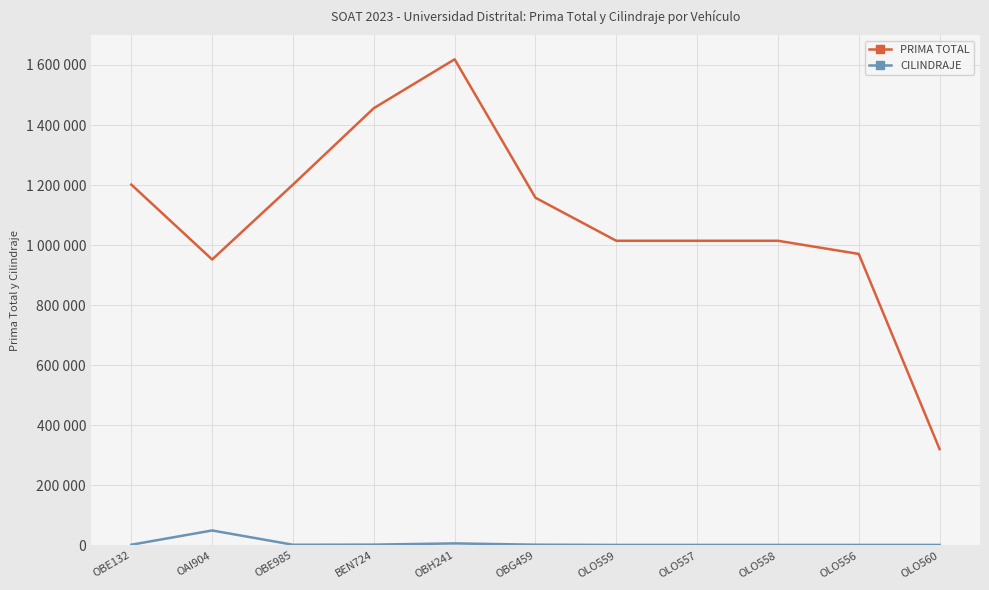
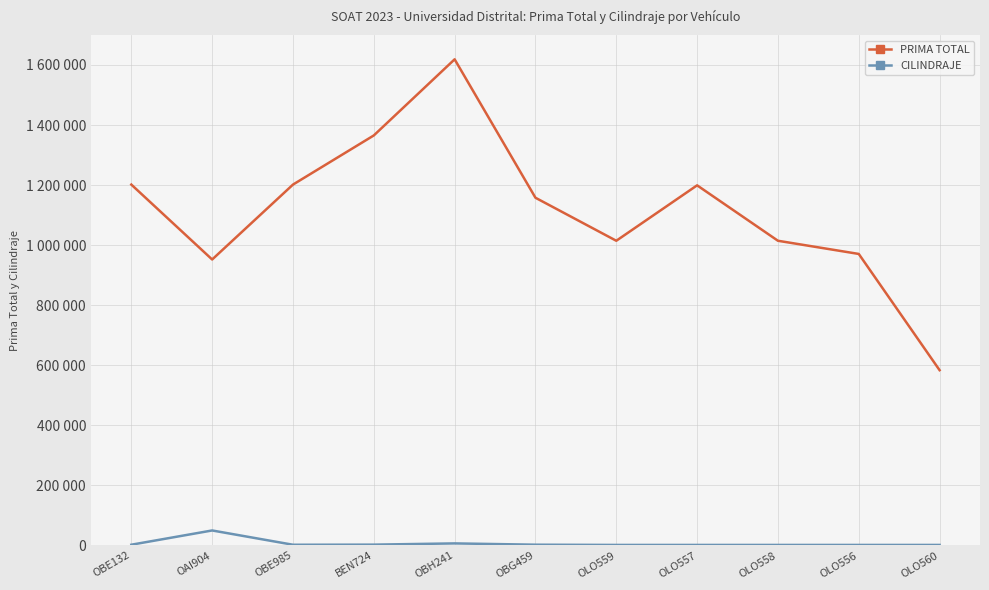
PRIMA TOTAL, BEN724: 1460000 -> 1370000
PRIMA TOTAL, OLO557: 1010000 -> 1200000
PRIMA TOTAL, OLO560: 320000 -> 580000
